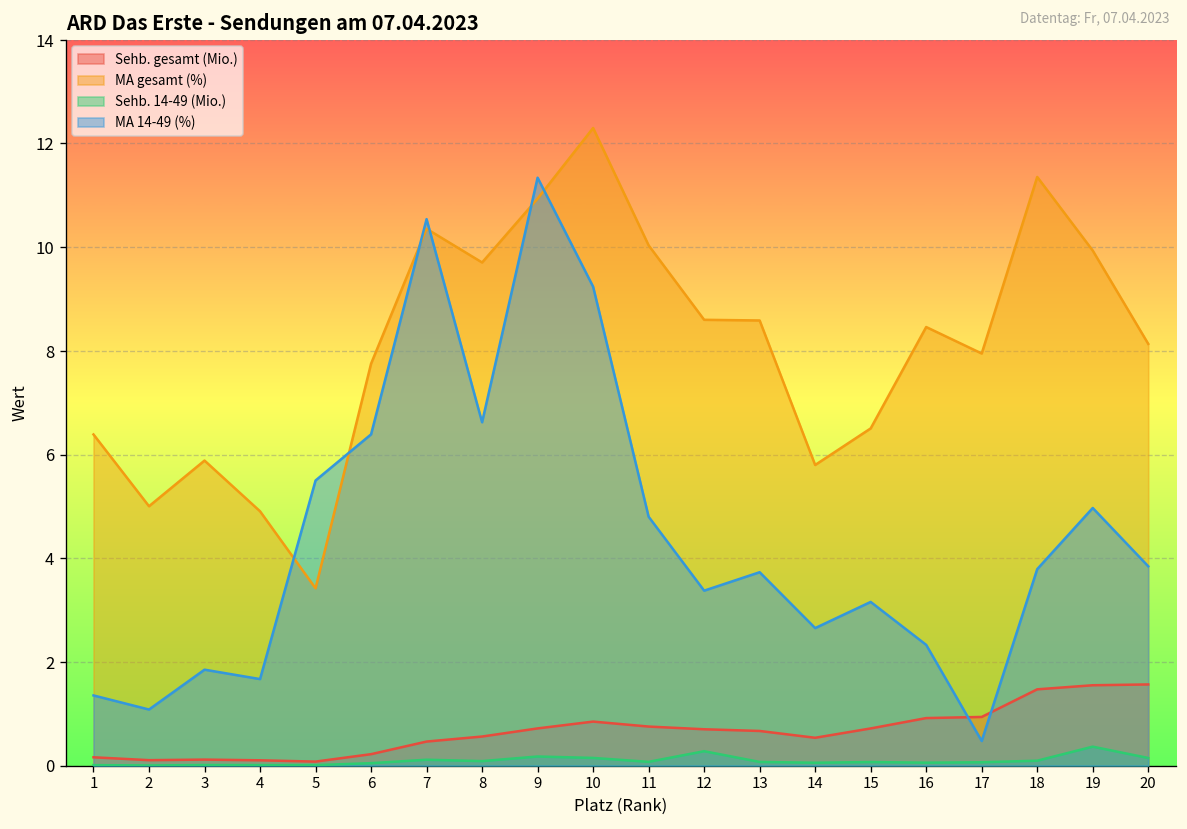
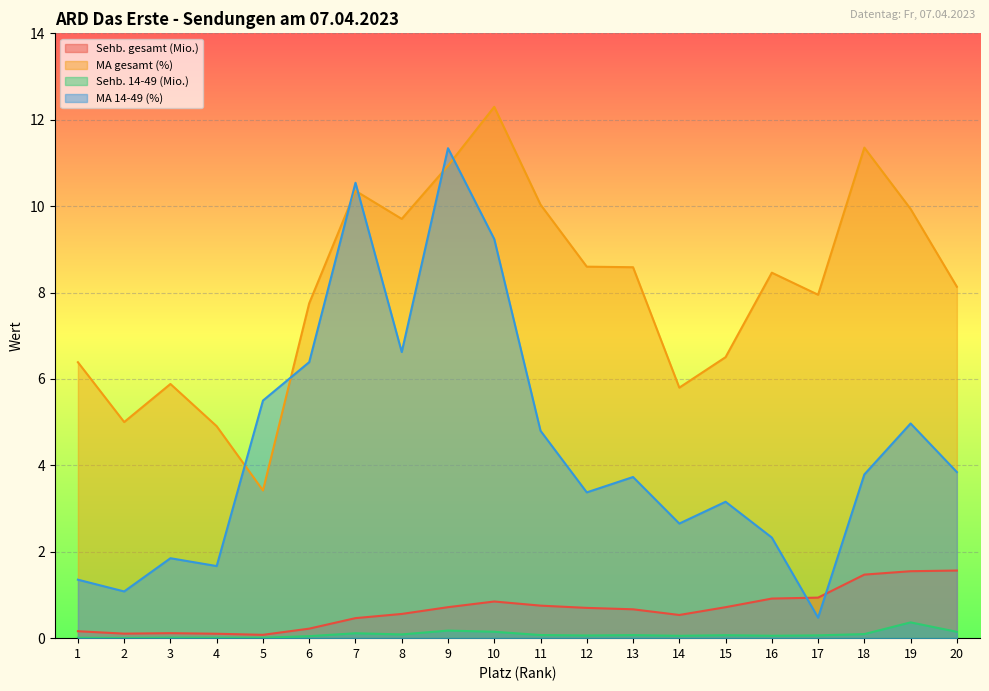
Sehb. 14-49 (Mio.), 12: 0.3 -> 0.1
